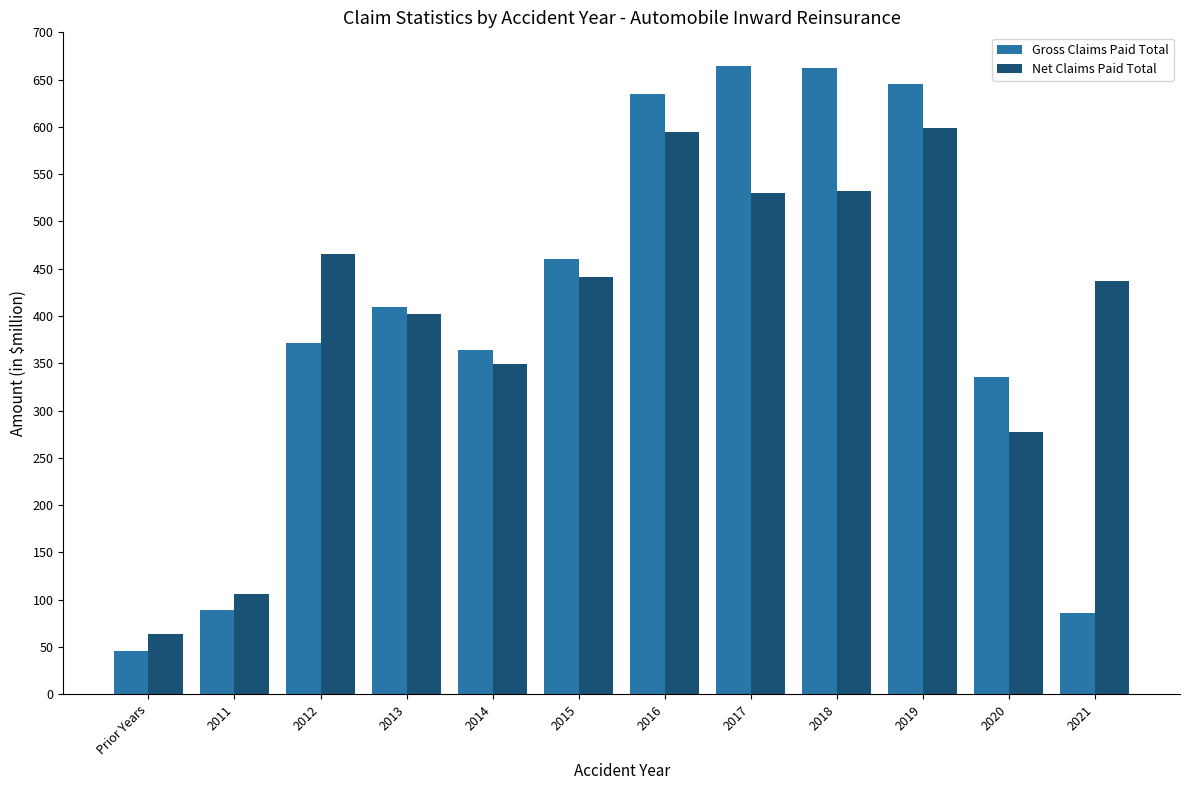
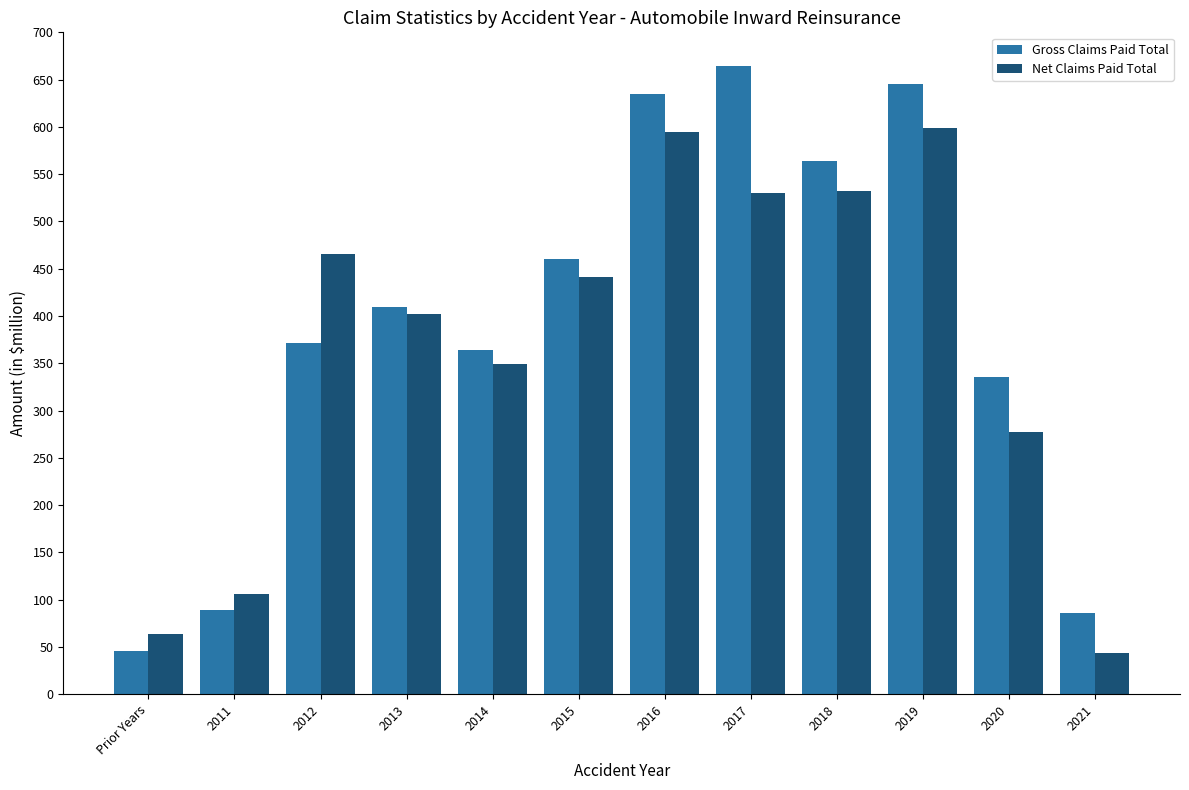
Gross Claims Paid Total, 2018: 660 -> 560
Net Claims Paid Total, 2021: 440 -> 40
